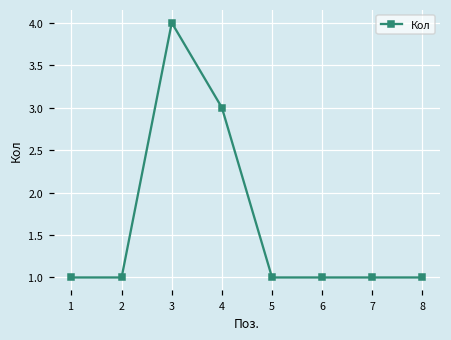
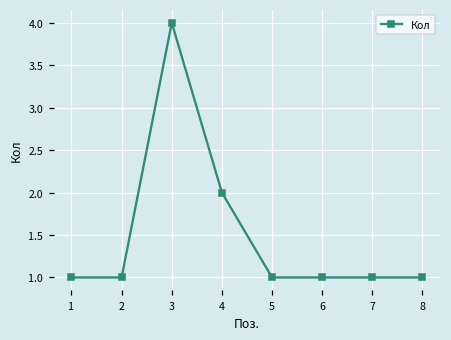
4: 3 -> 2
